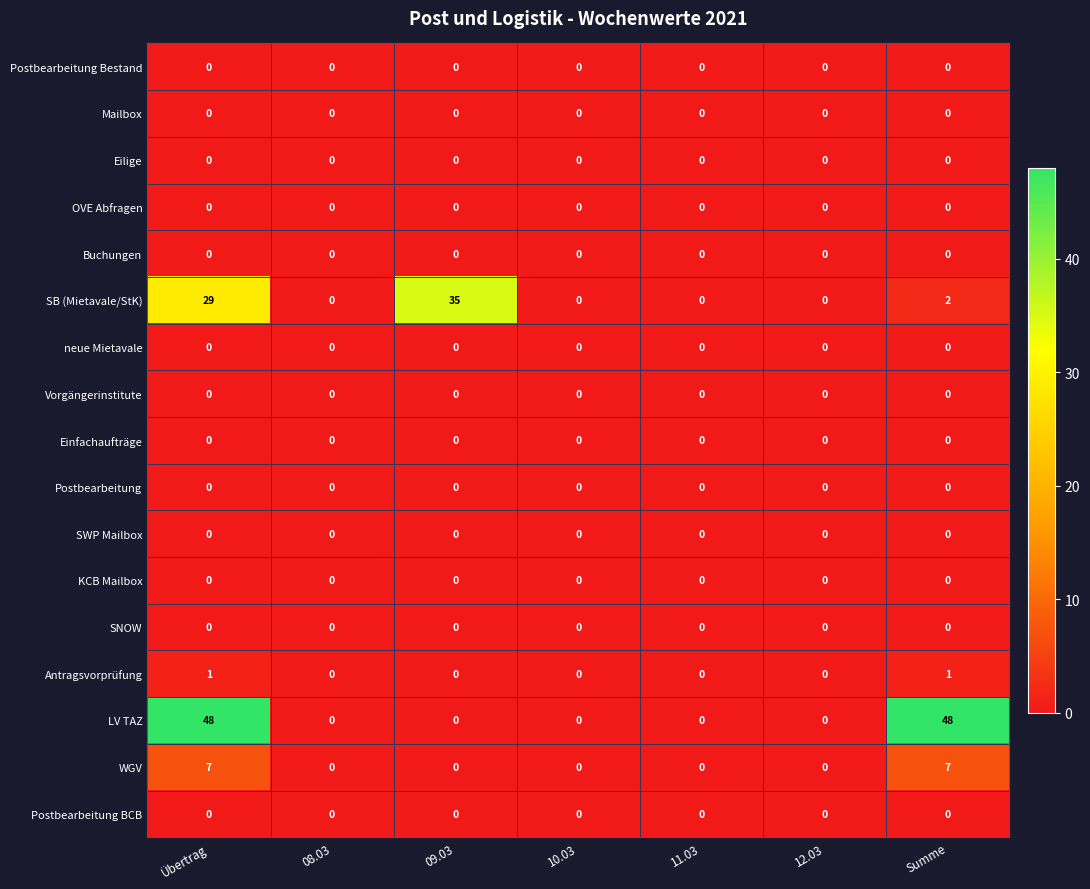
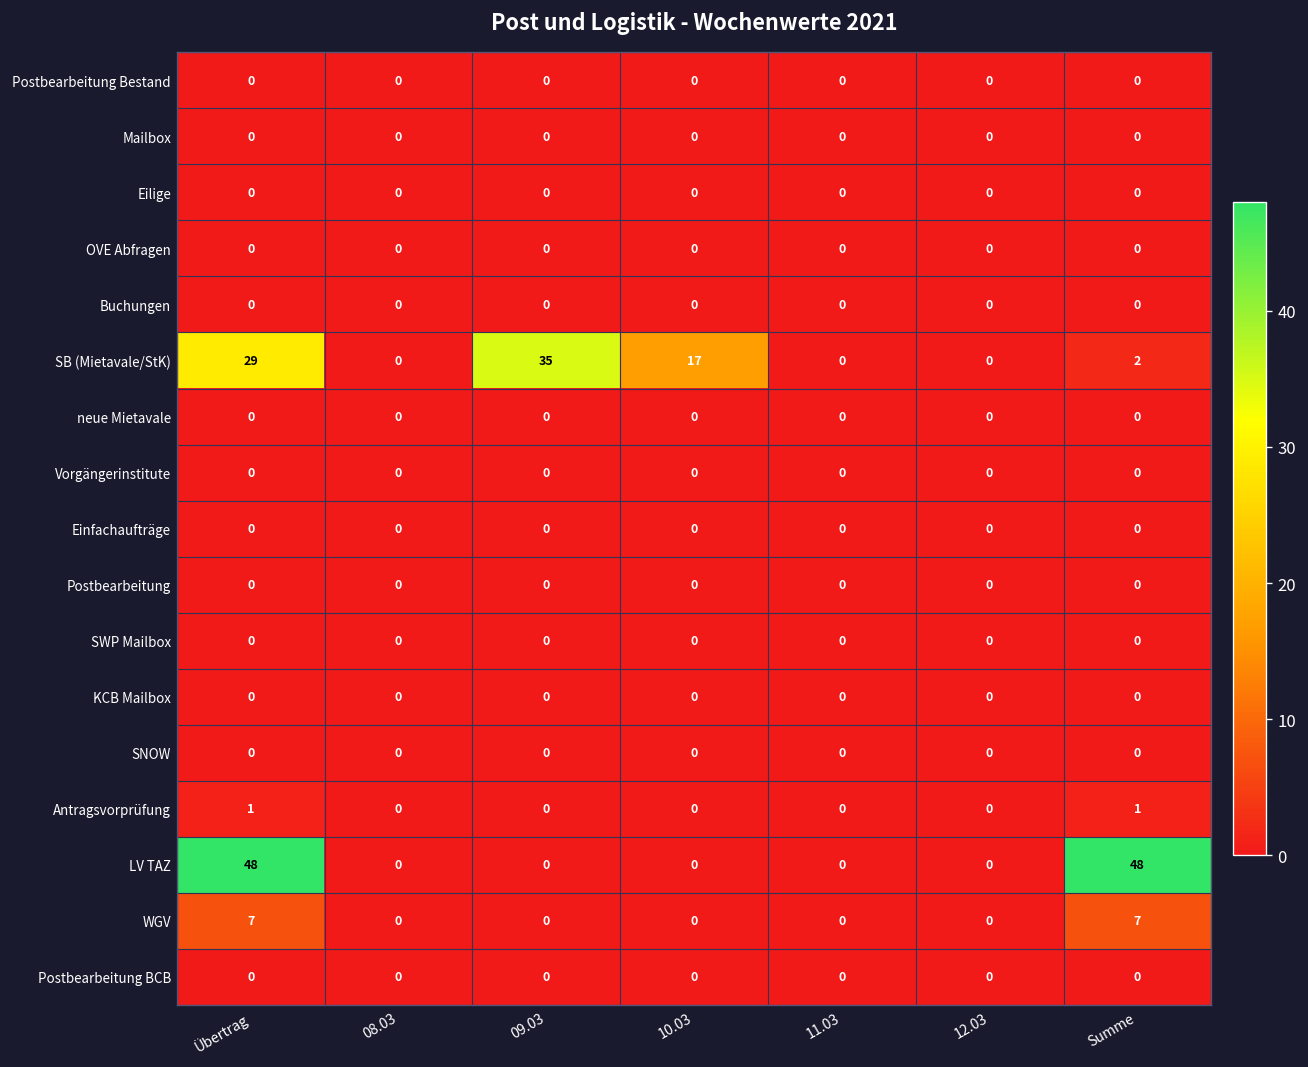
SB (Mietavale/StK), 10.03: 0 -> 17
